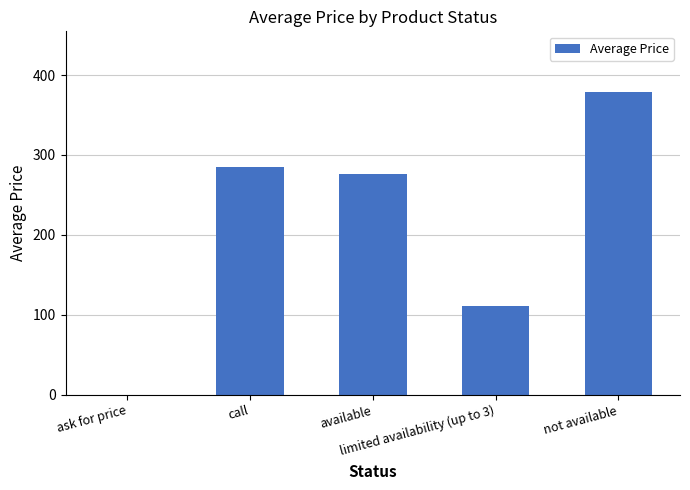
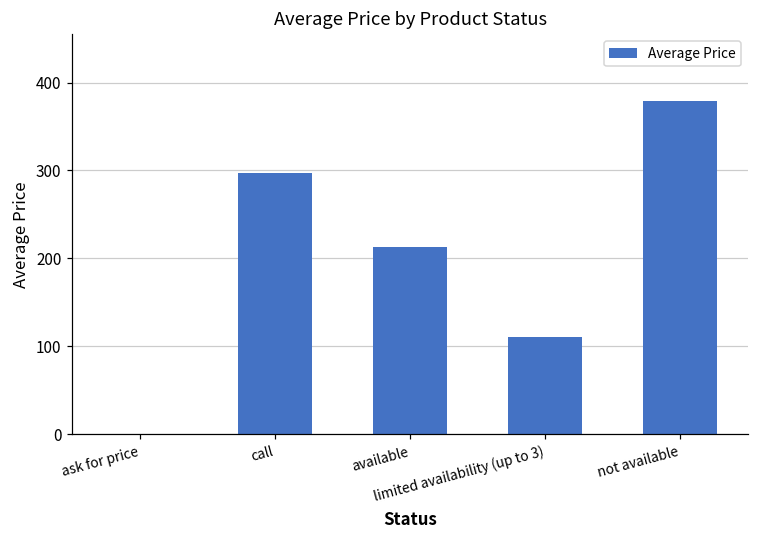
call: 290 -> 300
available: 280 -> 210
